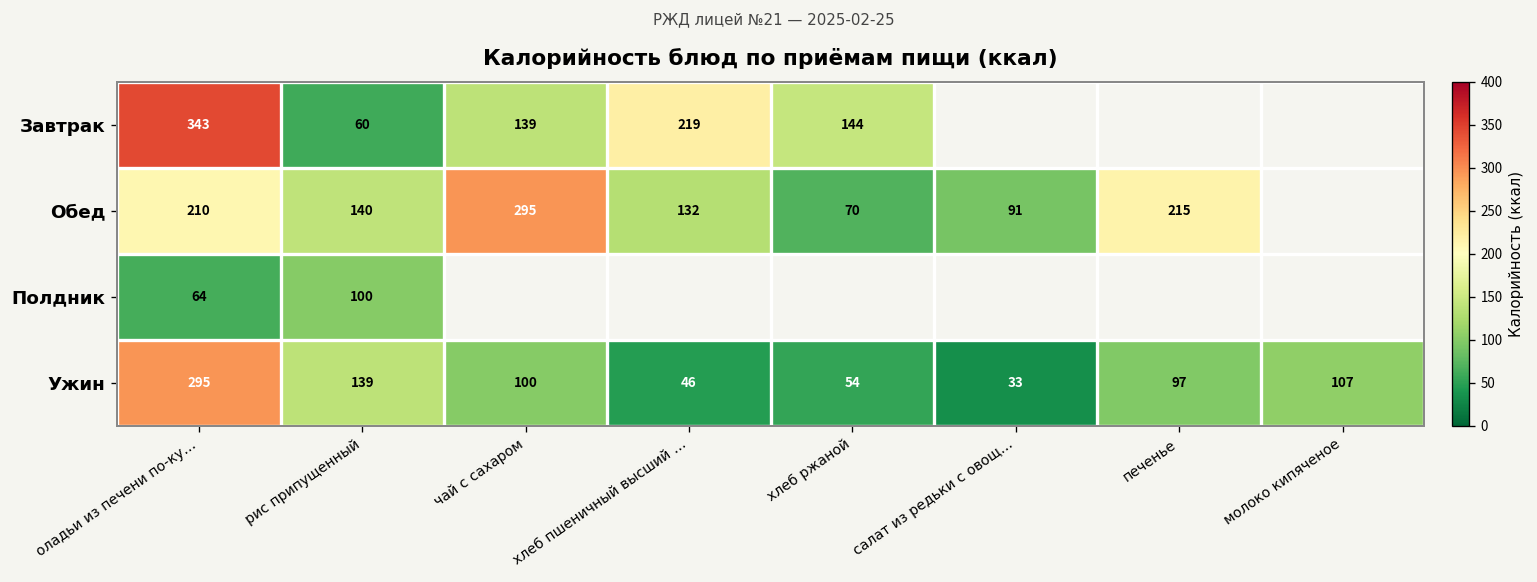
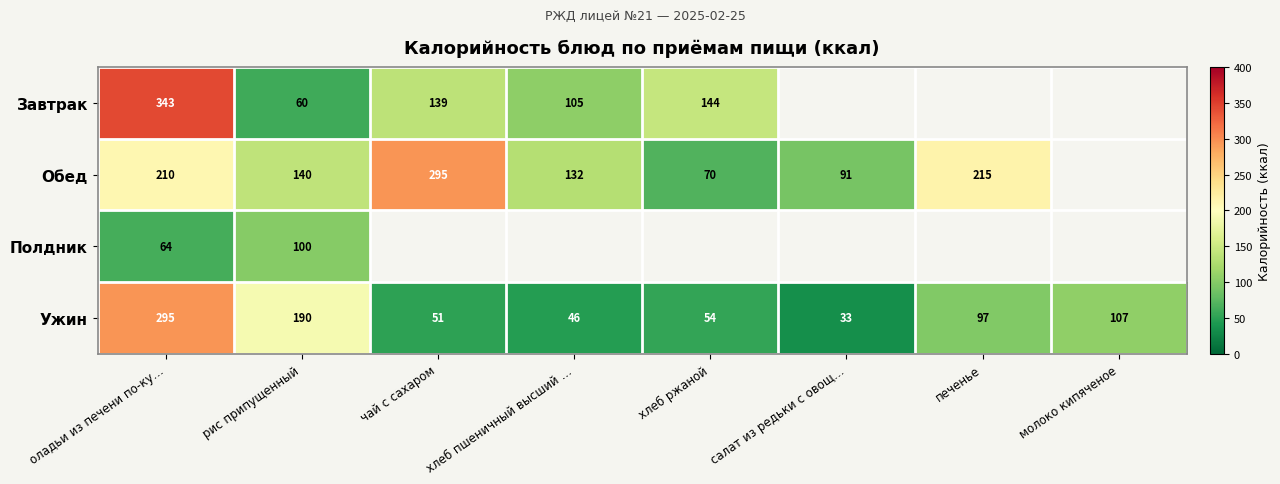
Завтрак, хлеб пшеничный высший …: 219 -> 105
Ужин, рис припущенный: 139 -> 190
Ужин, чай с сахаром: 100 -> 51
